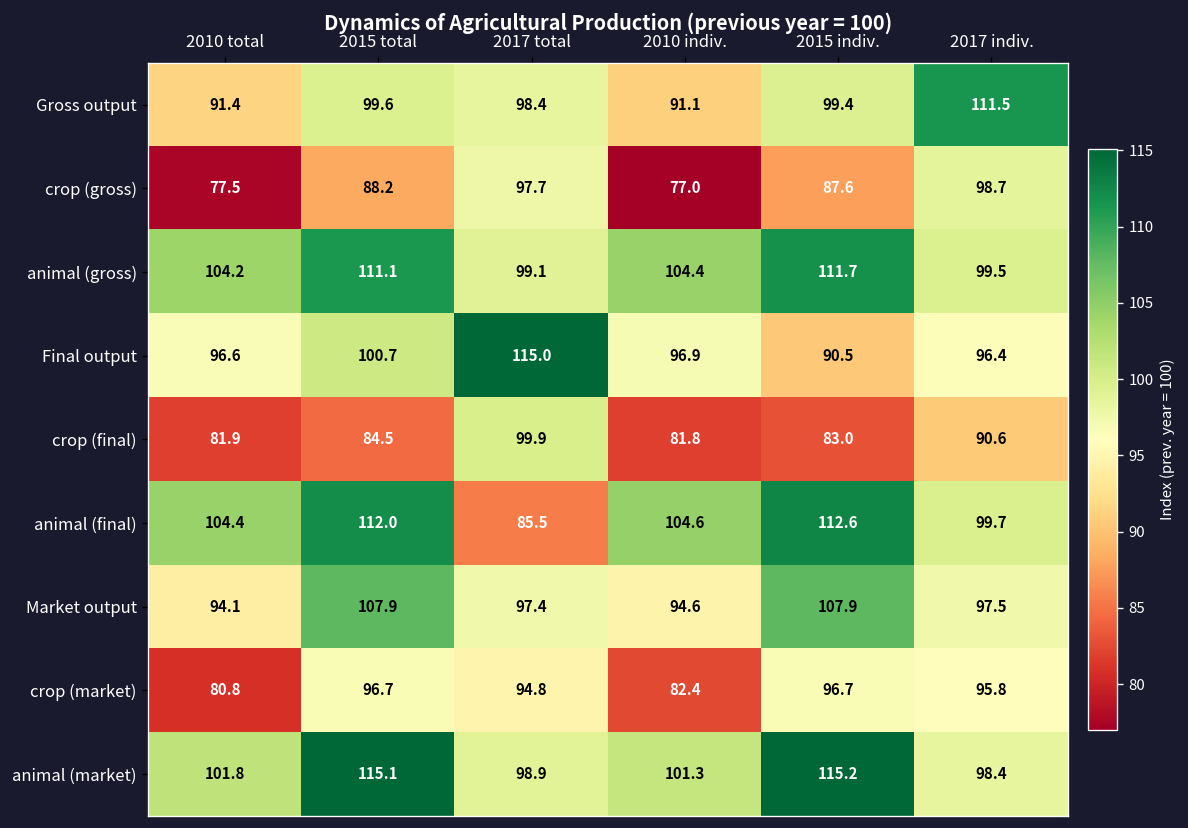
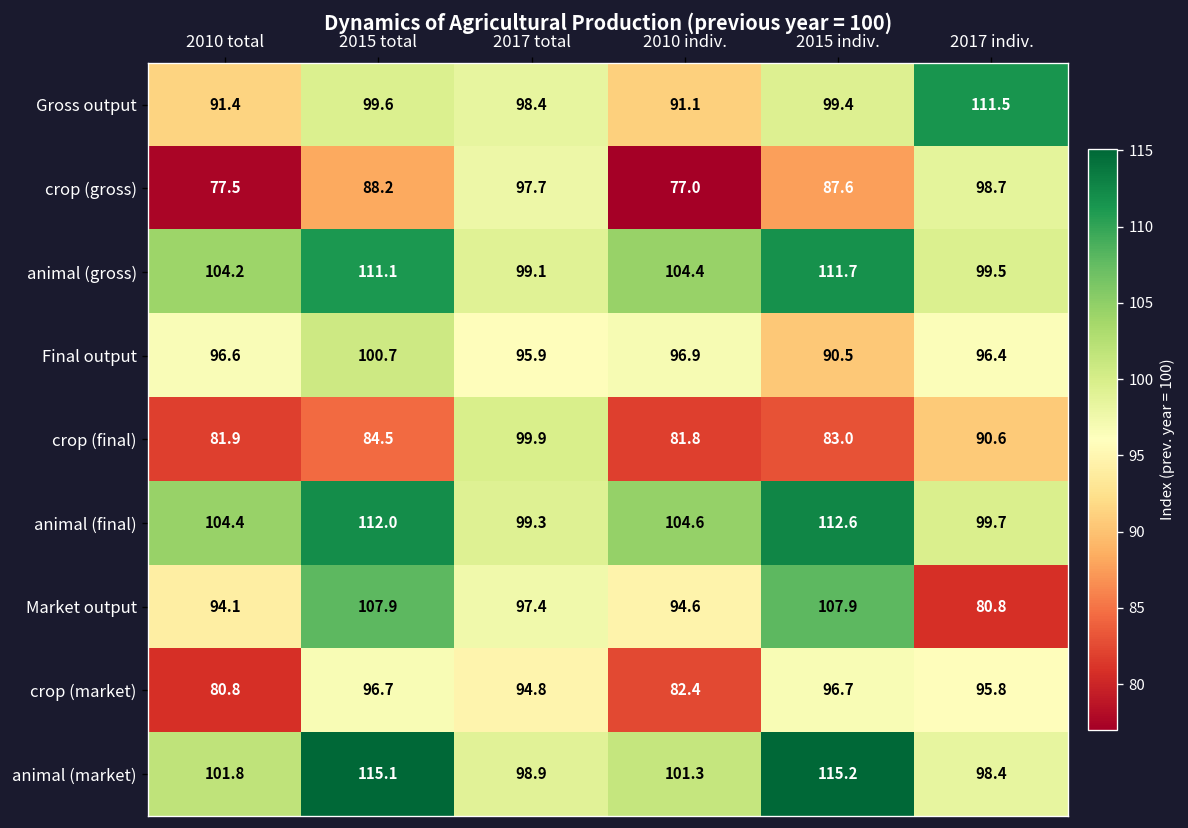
Final output, 2017 total: 115.0 -> 95.9
animal (final), 2017 total: 85.5 -> 99.3
Market output, 2017 indiv.: 97.5 -> 80.8
